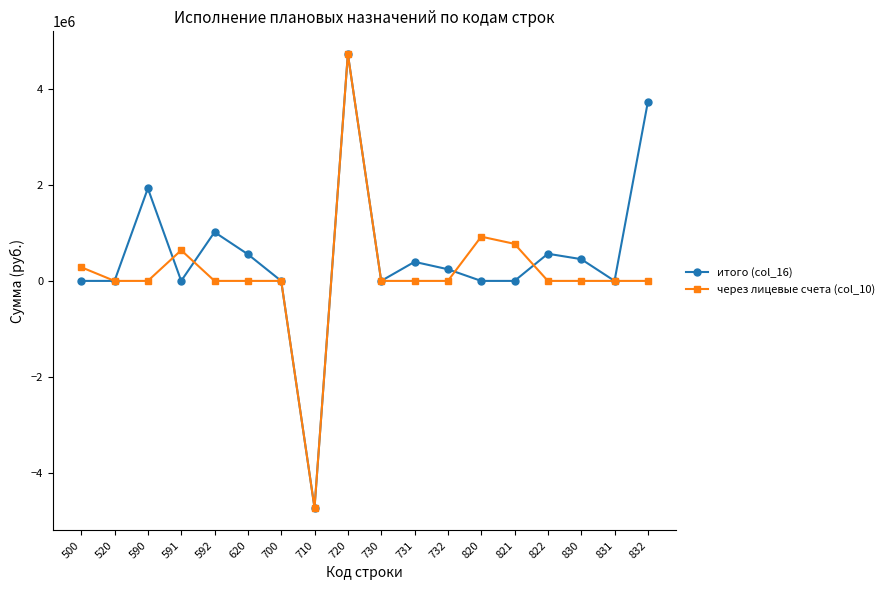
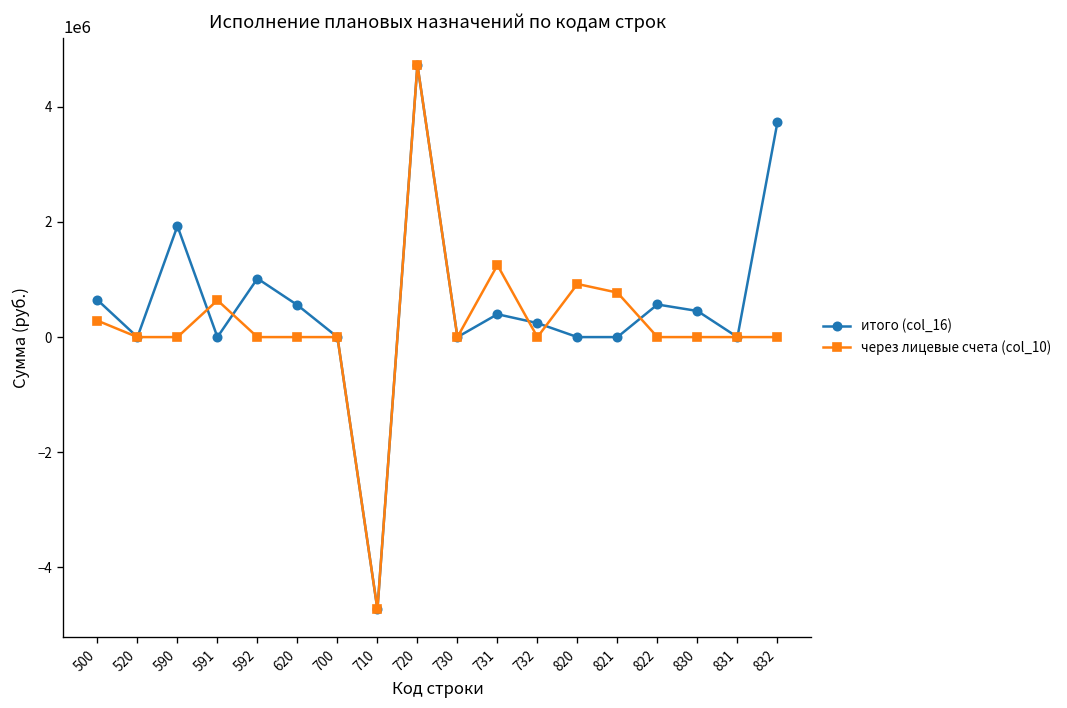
итого (col_16), 500: 0 -> 600000
через лицевые счета (col_10), 731: 0 -> 1300000
